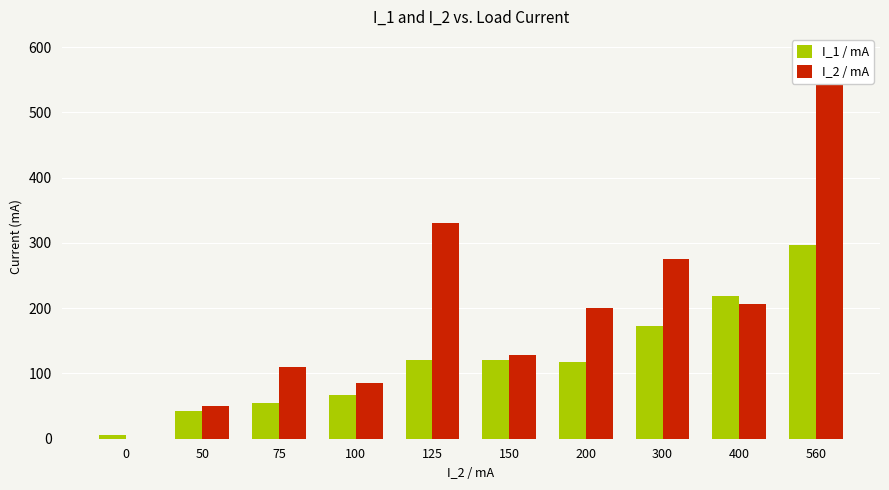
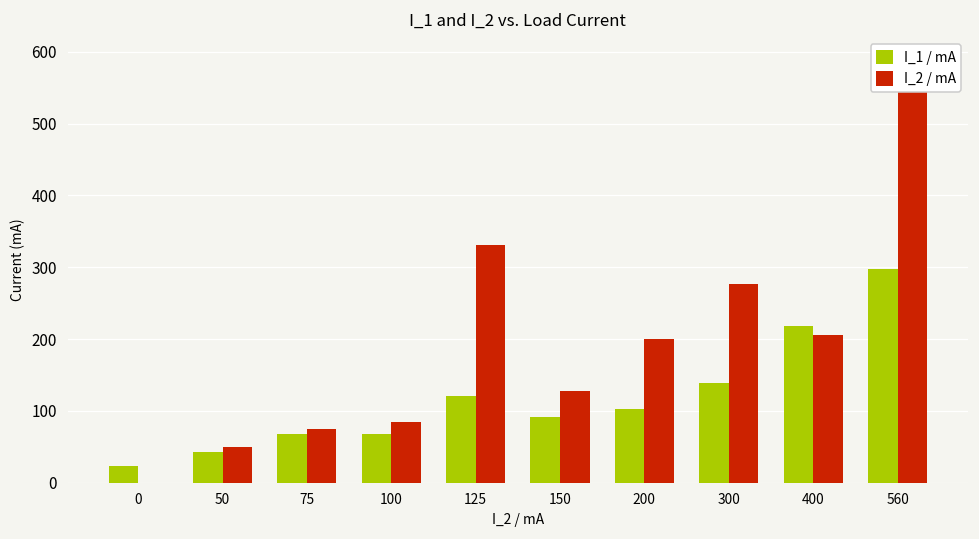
I_1 / mA, 0: 10 -> 20
I_1 / mA, 75: 50 -> 70
I_2 / mA, 75: 110 -> 80
I_1 / mA, 150: 120 -> 90
I_1 / mA, 200: 120 -> 100
I_1 / mA, 300: 170 -> 140
